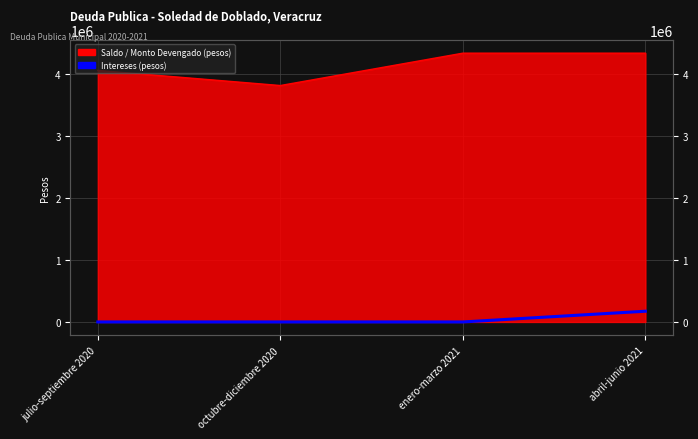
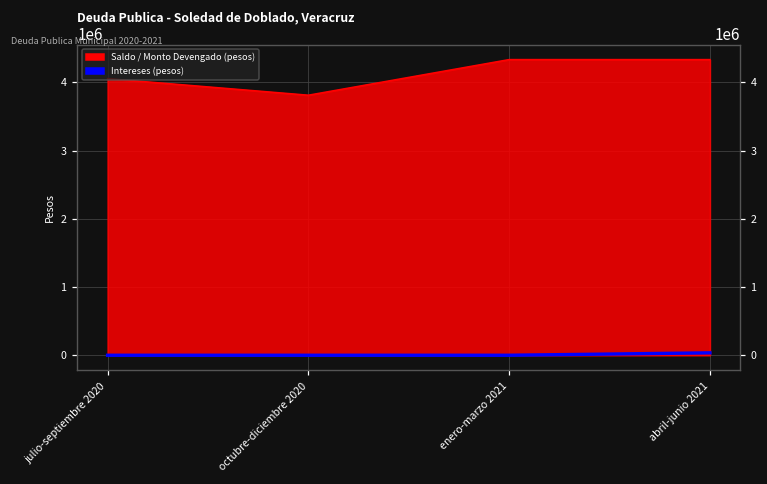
Intereses (pesos), abril-junio 2021: 200000 -> 0
